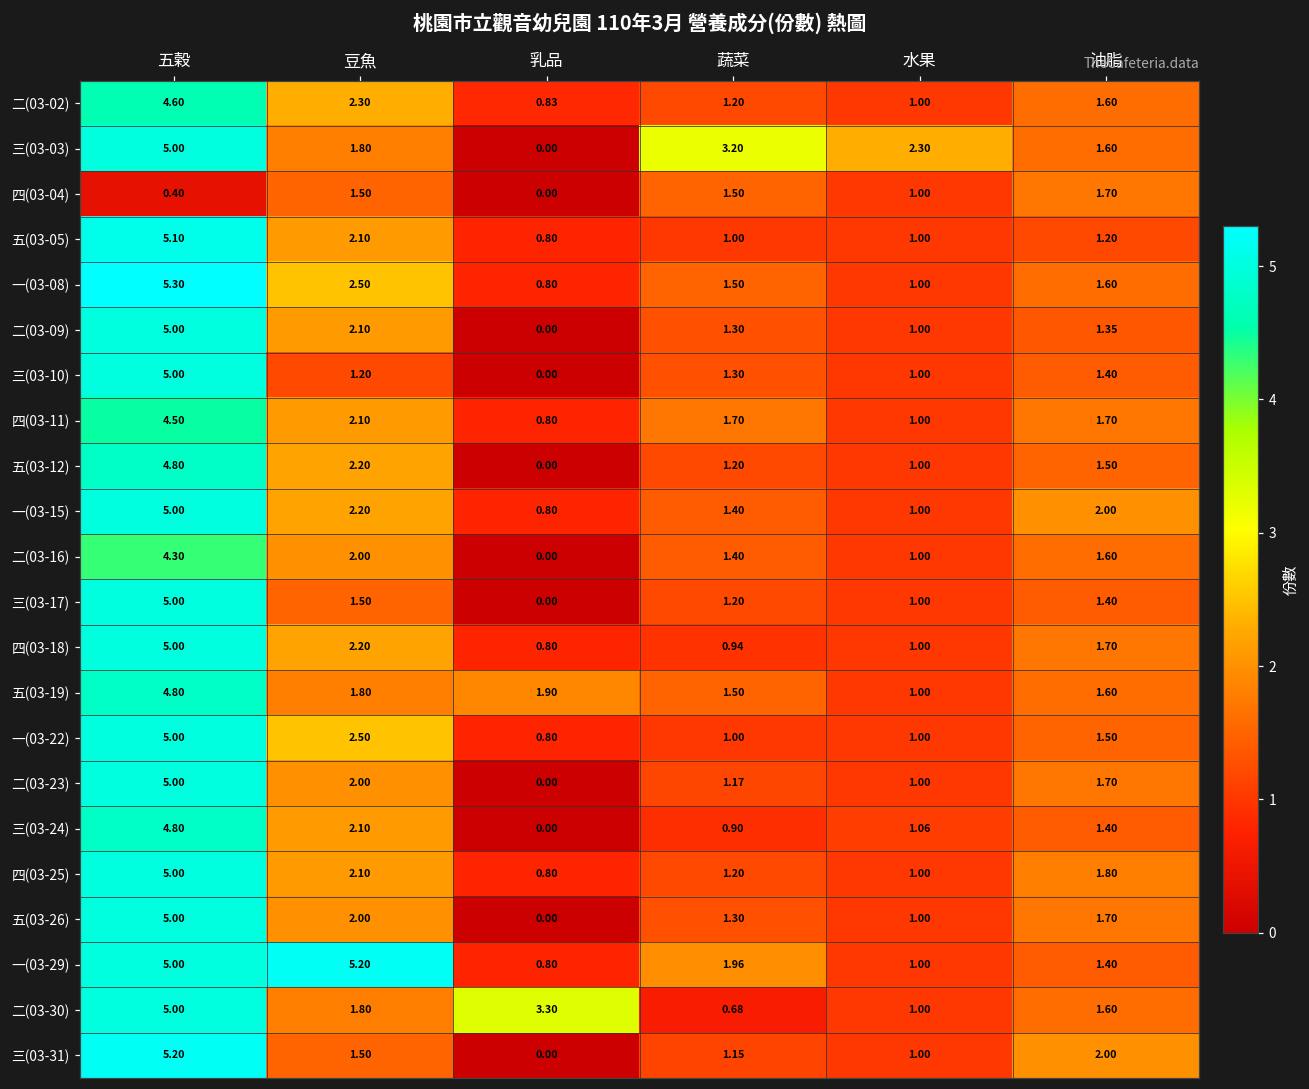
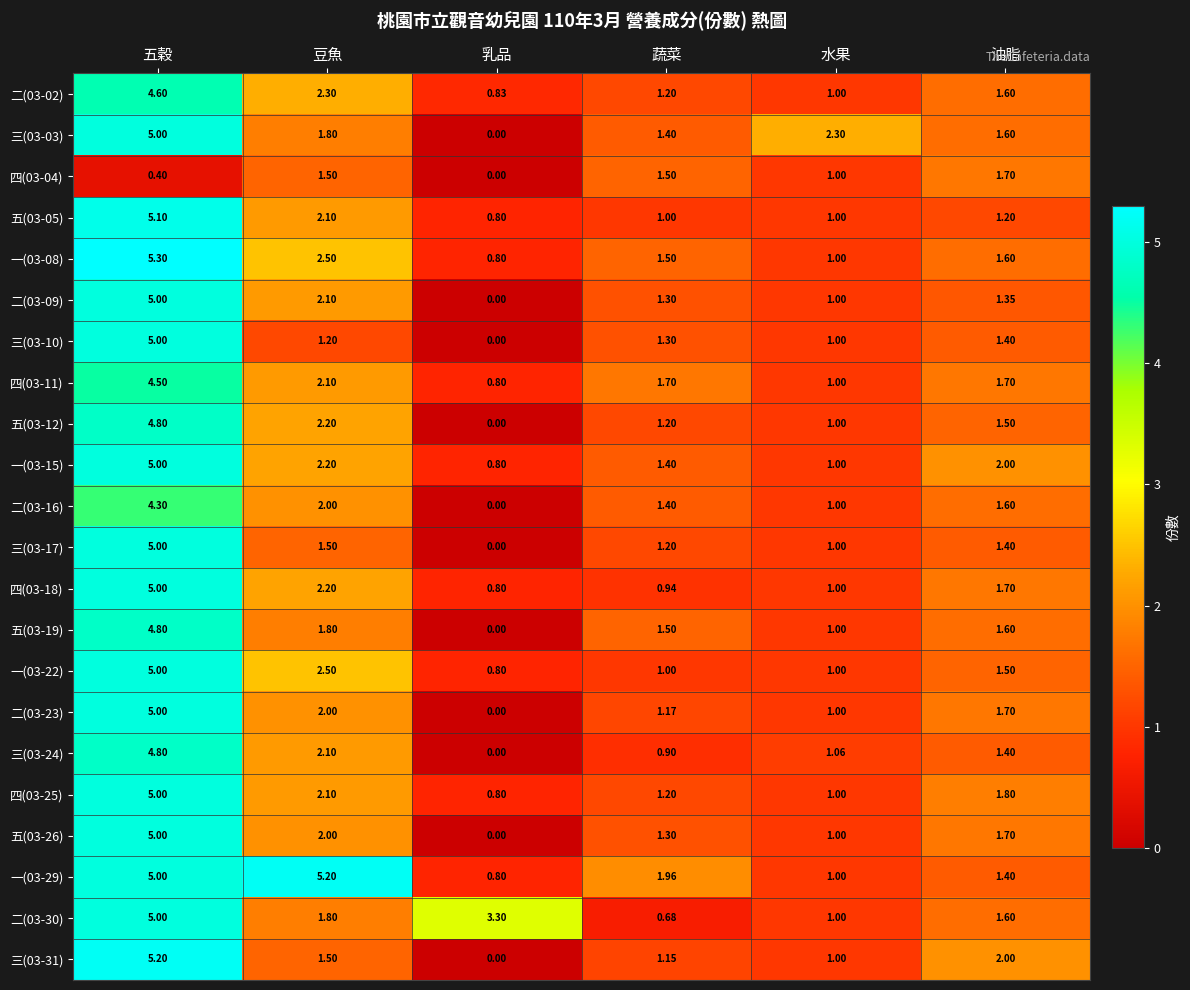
三(03-03), 蔬菜: 3.20 -> 1.40
五(03-19), 乳品: 1.90 -> 0.00
